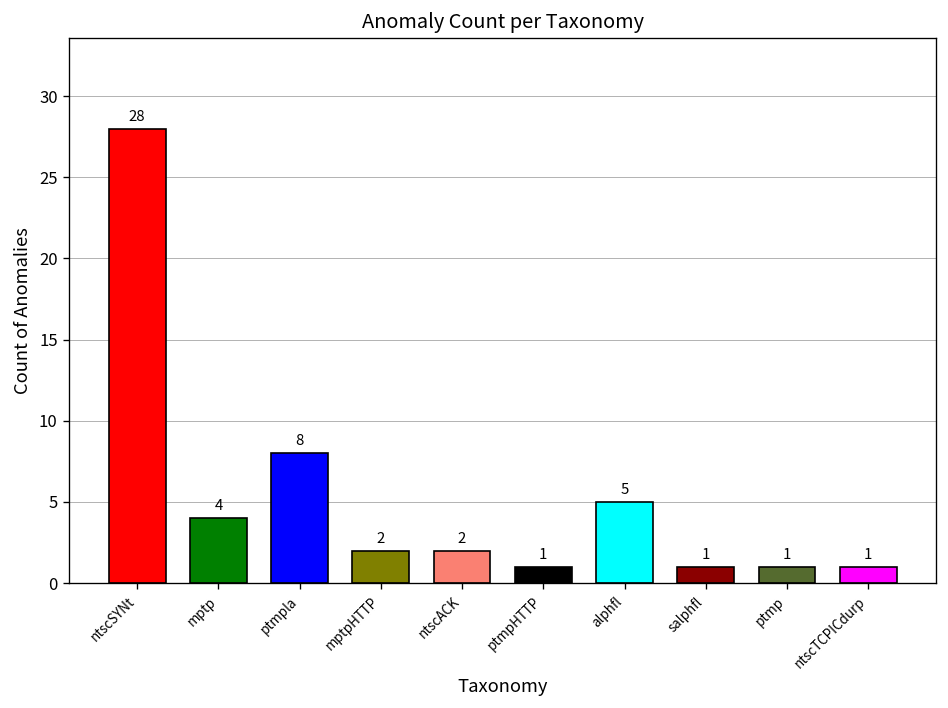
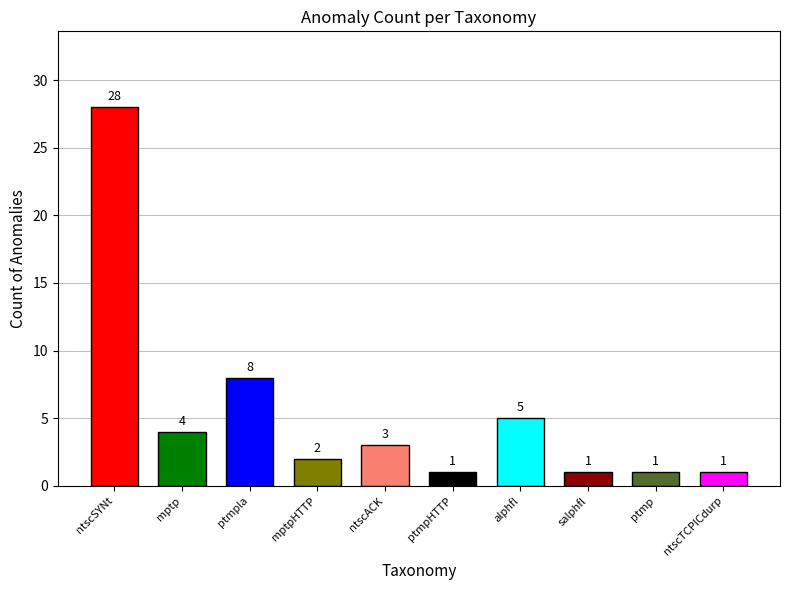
ntscACK: 2 -> 3
